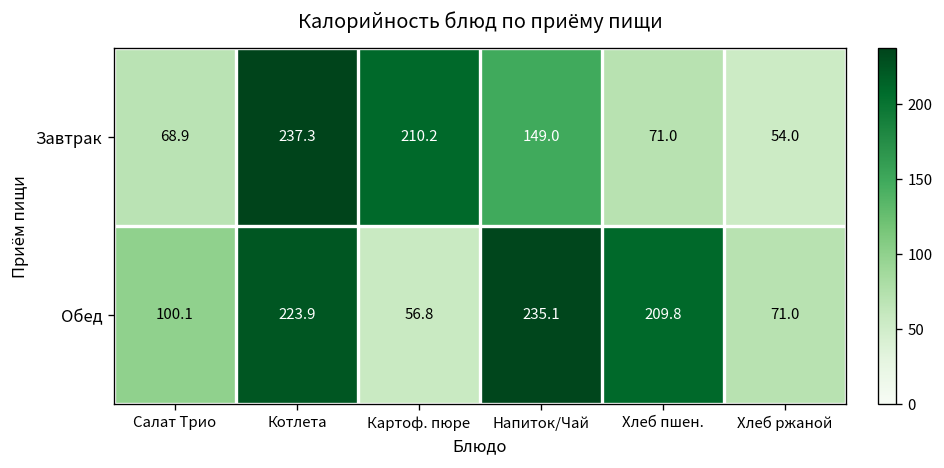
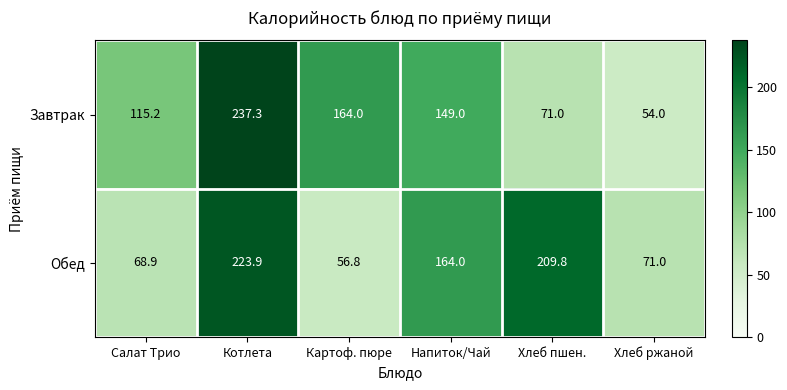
Завтрак, Салат Трио: 68.9 -> 115.2
Завтрак, Картоф. пюре: 210.2 -> 164.0
Обед, Салат Трио: 100.1 -> 68.9
Обед, Напиток/Чай: 235.1 -> 164.0
